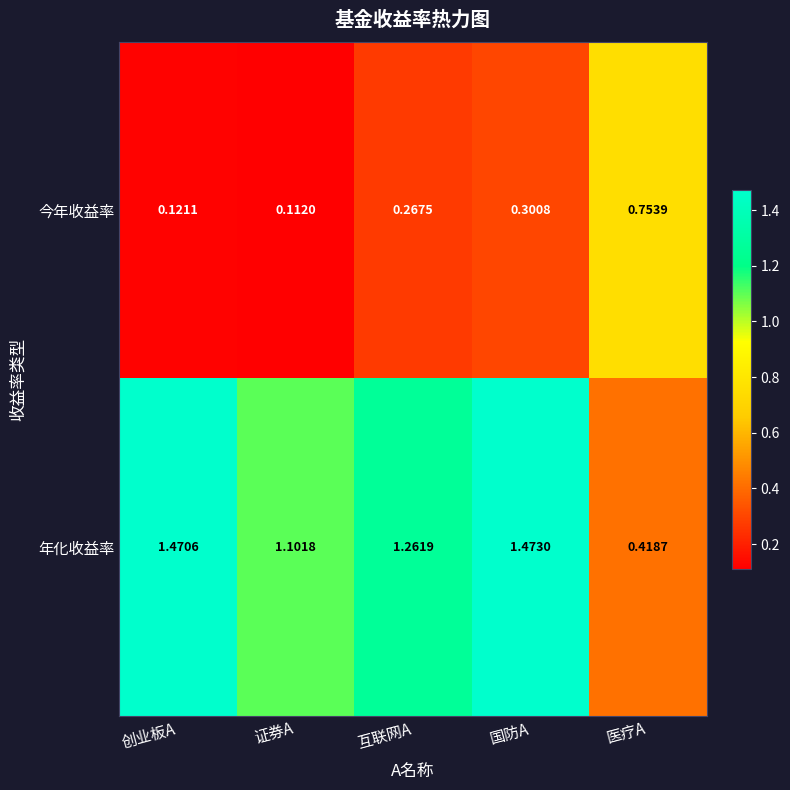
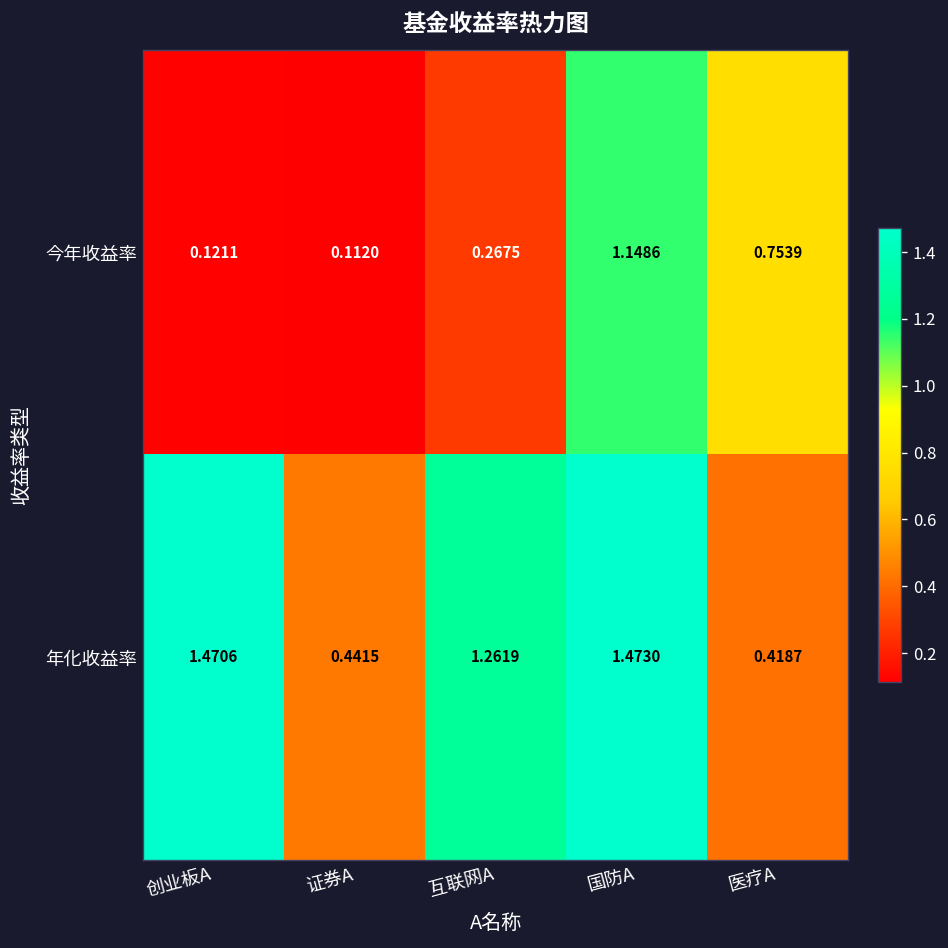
今年收益率, 国防A: 0.3008 -> 1.1486
年化收益率, 证券A: 1.1018 -> 0.4415
